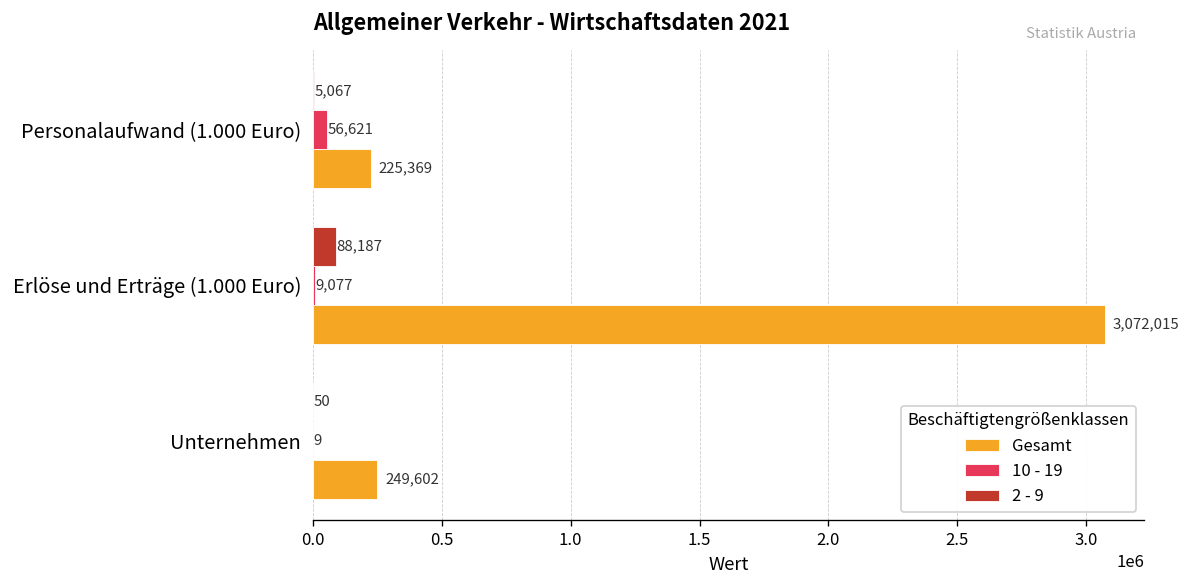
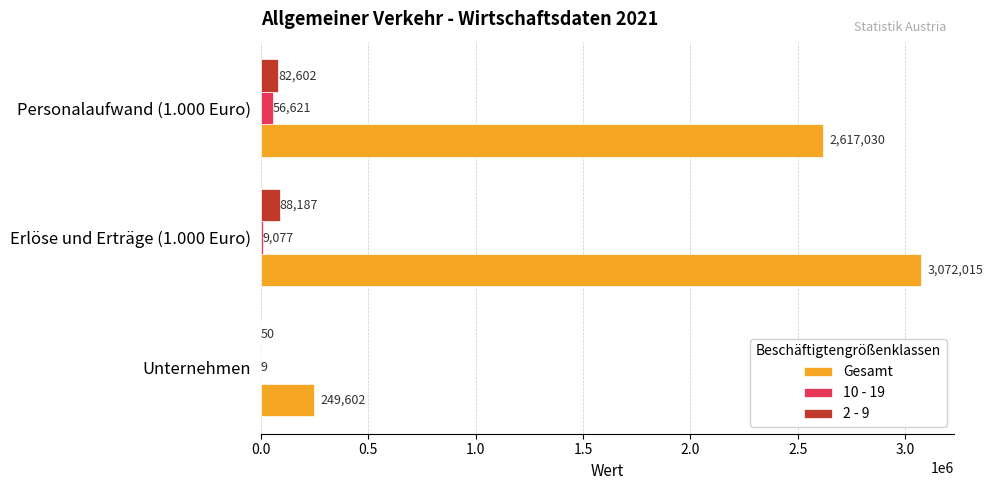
2 - 9, Personalaufwand (1.000 Euro): 5,067 -> 82,602
Gesamt, Personalaufwand (1.000 Euro): 225,369 -> 2,617,030
